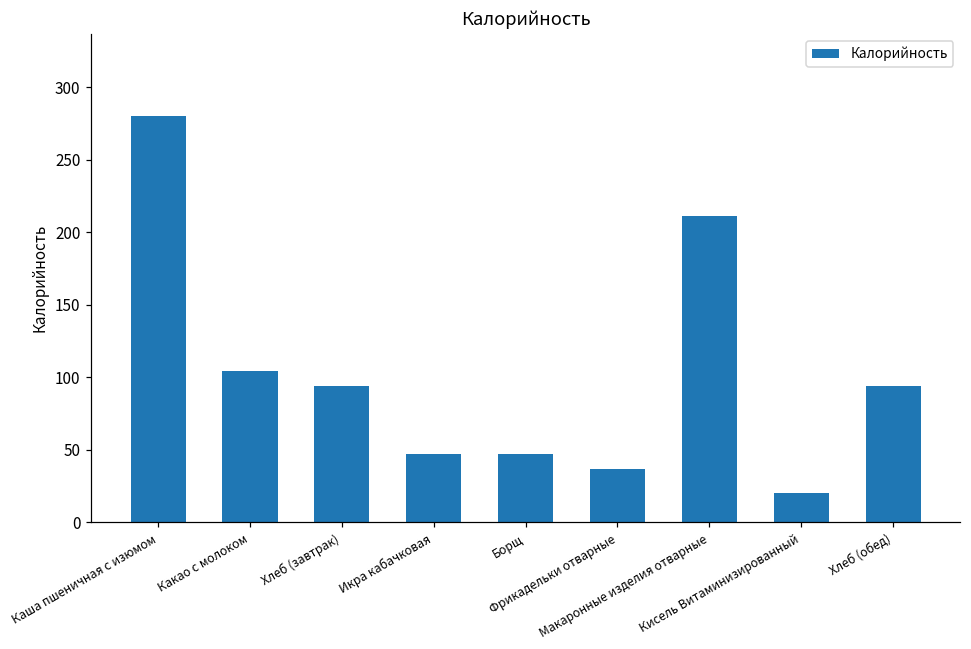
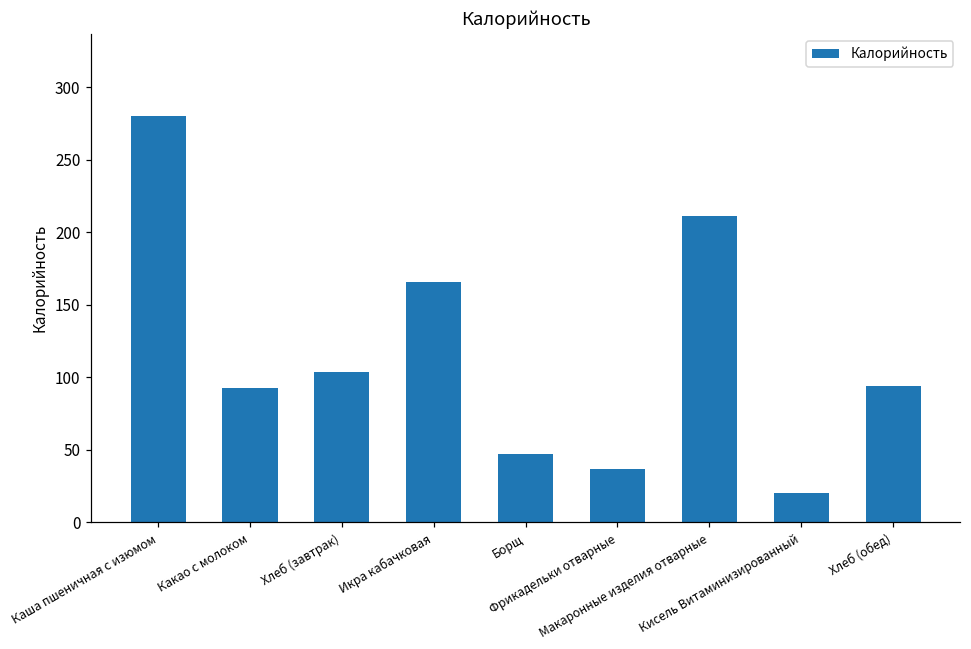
Какао с молоком: 105 -> 93
Хлеб (завтрак): 94 -> 104
Икра кабачковая: 47 -> 166
